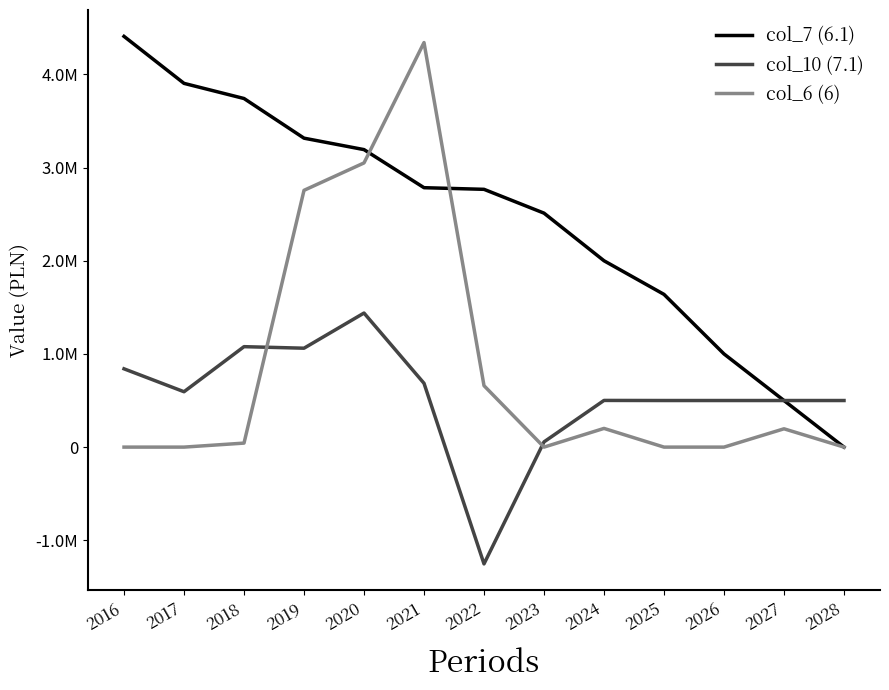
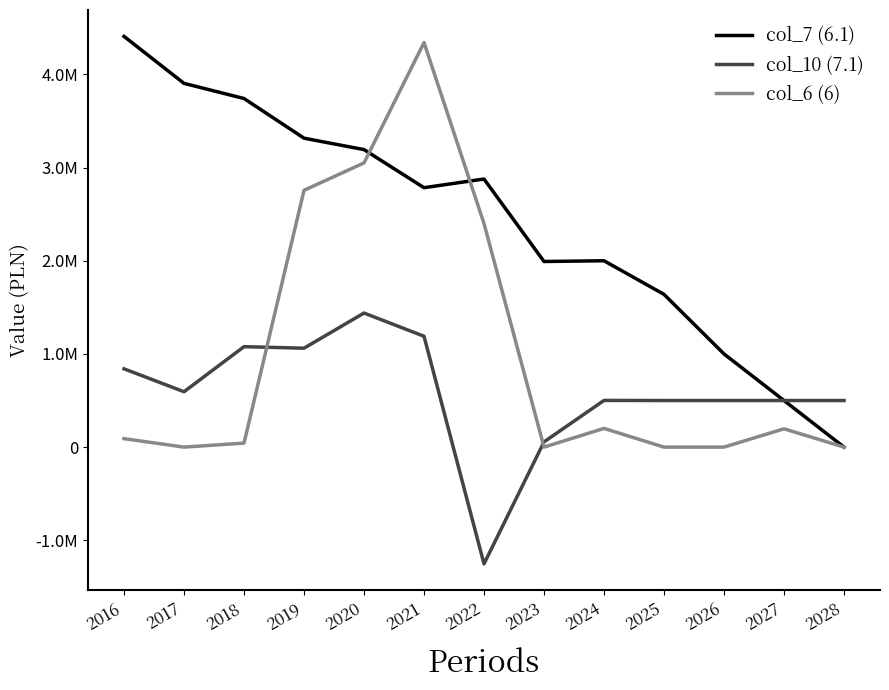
col_6 (6), 2016: 0 -> 100000
col_10 (7.1), 2021: 700000 -> 1200000
col_7 (6.1), 2022: 2800000 -> 2900000
col_6 (6), 2022: 700000 -> 2400000
col_7 (6.1), 2023: 2500000 -> 2000000
